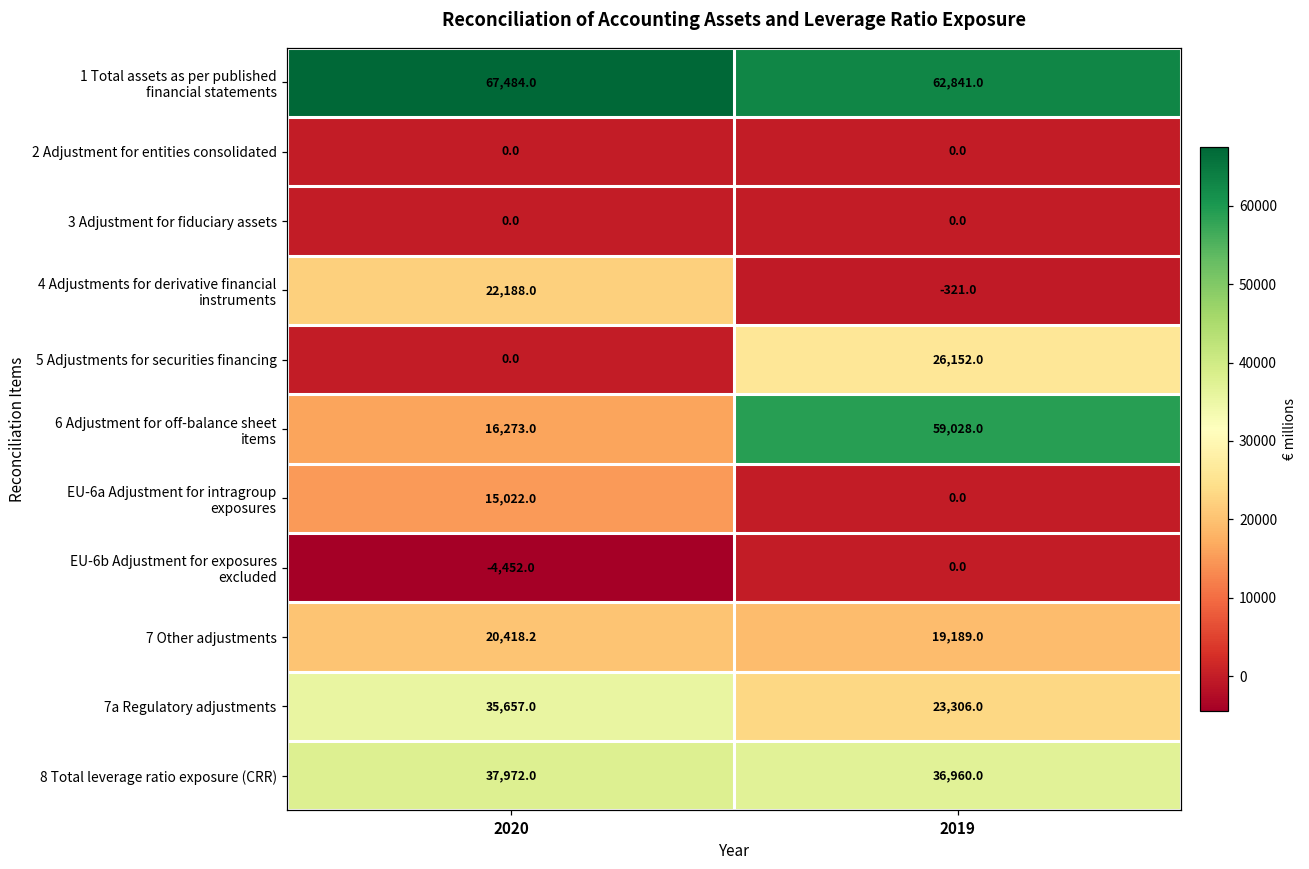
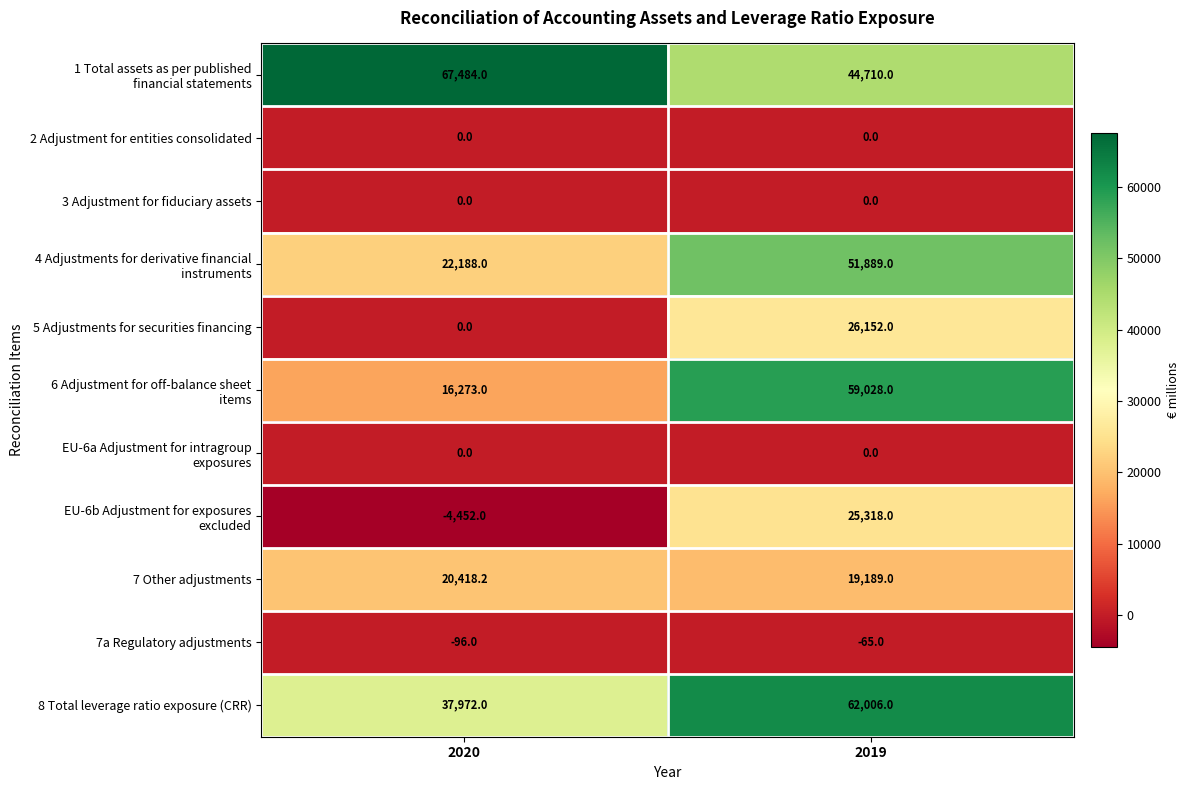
1 Total assets as per published financial statements, 2019: 62,841.0 -> 44,710.0
4 Adjustments for derivative financial instruments, 2019: -321.0 -> 51,889.0
EU-6a Adjustment for intragroup exposures, 2020: 15,022.0 -> 0.0
EU-6b Adjustment for exposures excluded, 2019: 0.0 -> 25,318.0
7a Regulatory adjustments, 2020: 35,657.0 -> -96.0
7a Regulatory adjustments, 2019: 23,306.0 -> -65.0
8 Total leverage ratio exposure (CRR), 2019: 36,960.0 -> 62,006.0
